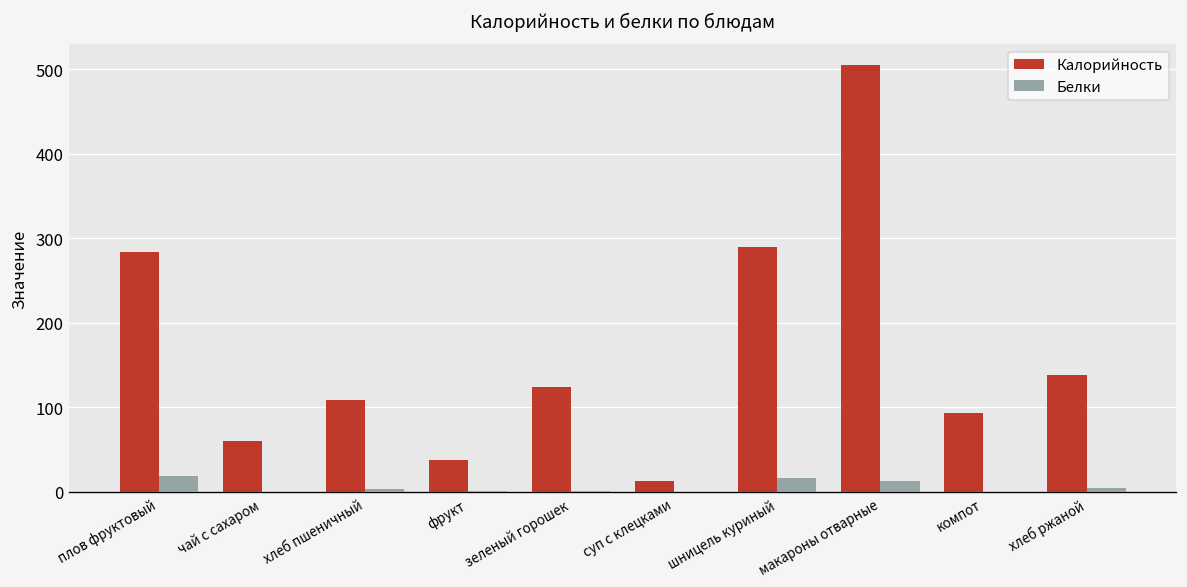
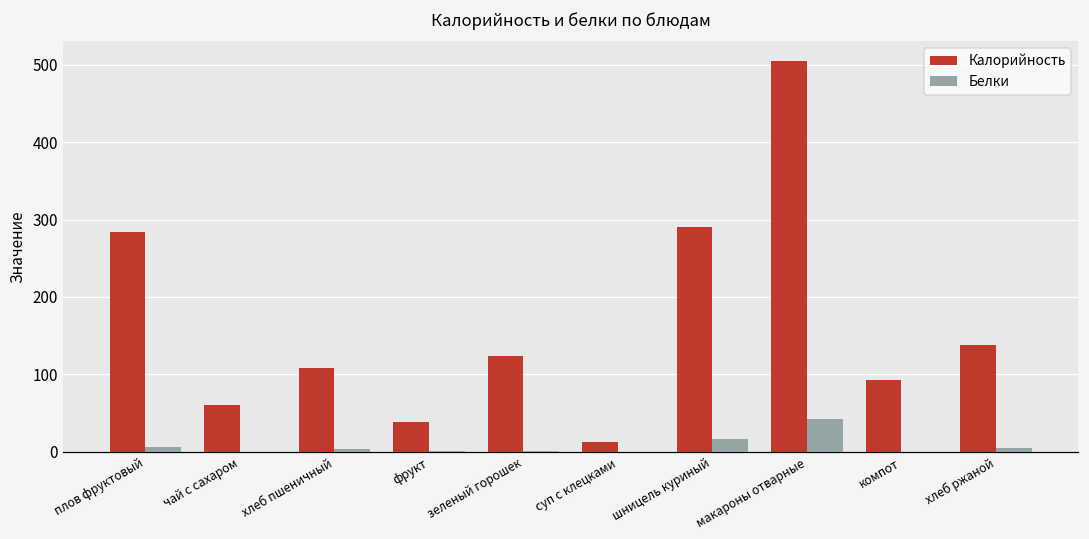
Белки, плов фруктовый: 20 -> 10
Белки, макароны отварные: 10 -> 40
